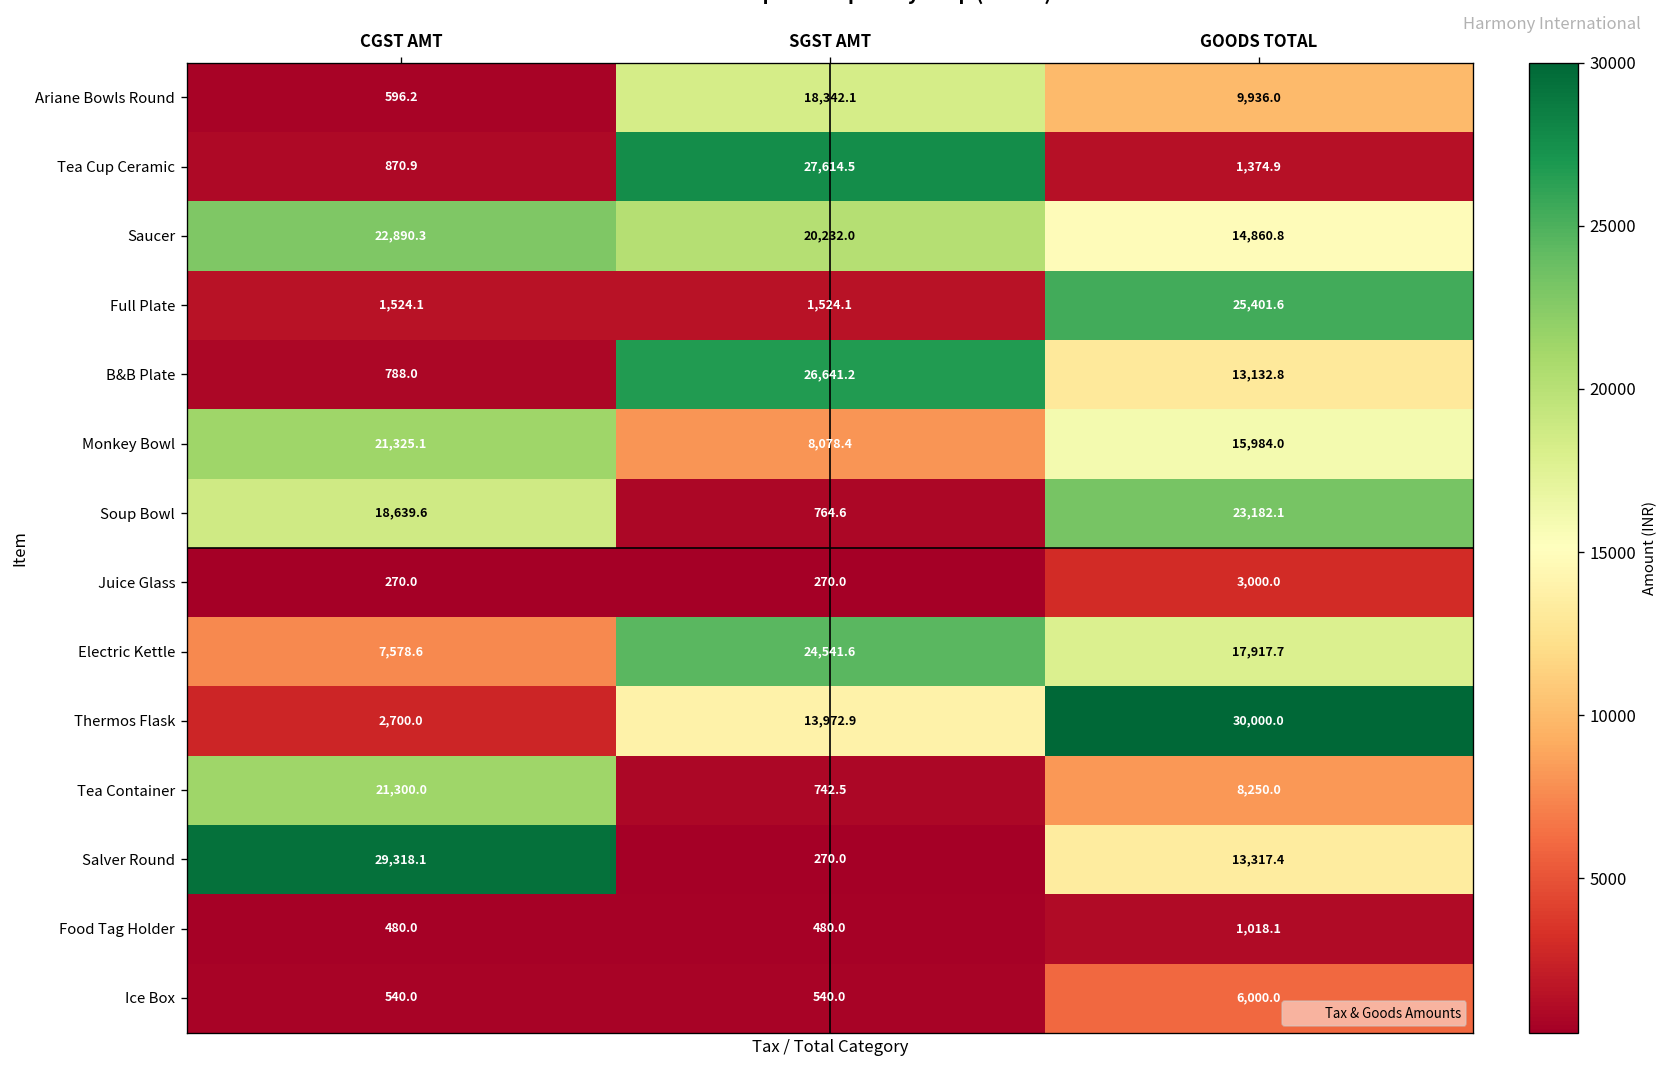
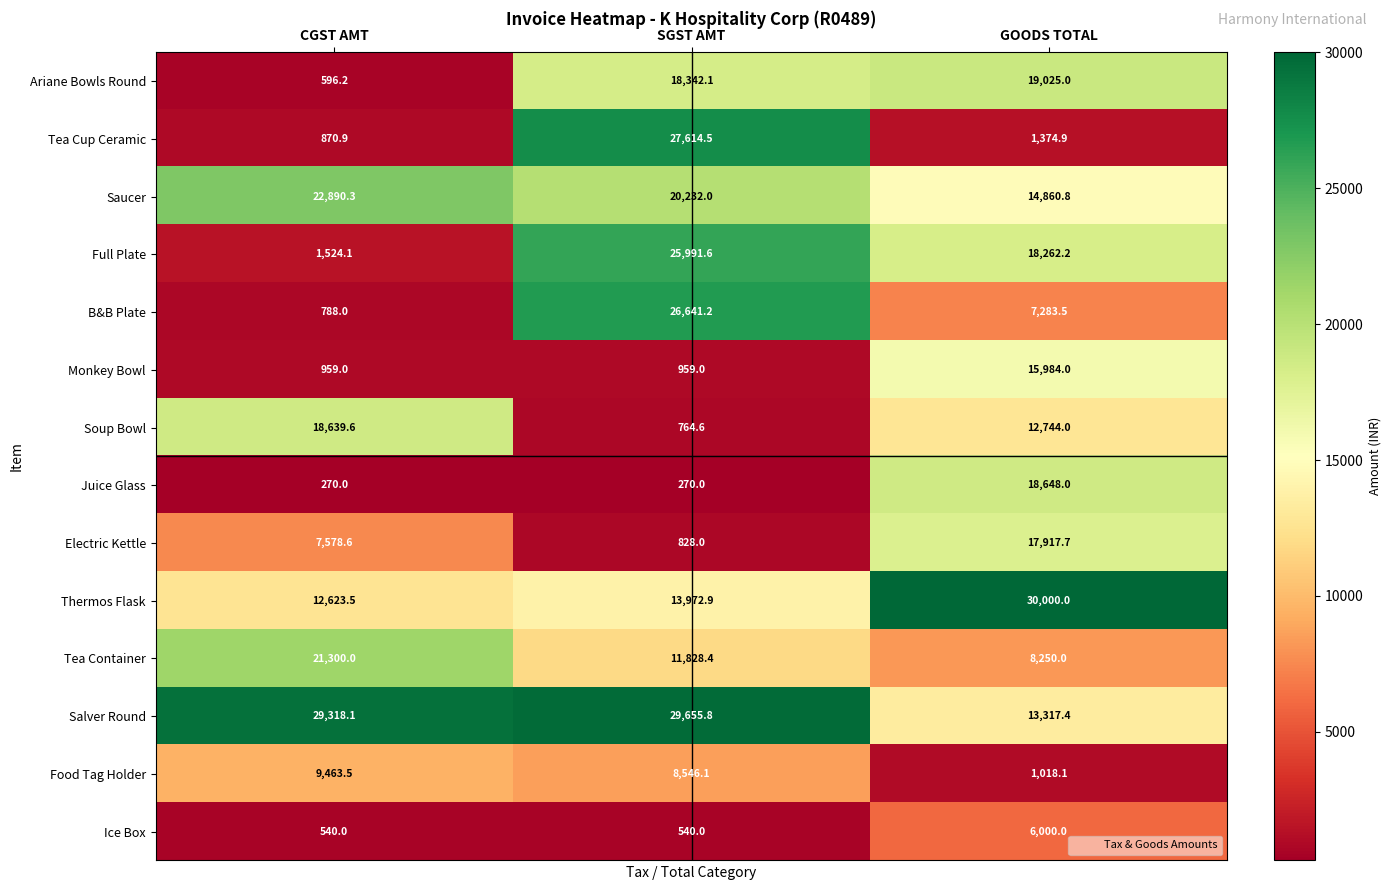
Ariane Bowls Round, GOODS TOTAL: 9,936.0 -> 19,025.0
Full Plate, SGST AMT: 1,524.1 -> 25,991.6
Full Plate, GOODS TOTAL: 25,401.6 -> 18,262.2
B&B Plate, GOODS TOTAL: 13,132.8 -> 7,283.5
Monkey Bowl, CGST AMT: 21,325.1 -> 959.0
Monkey Bowl, SGST AMT: 8,078.4 -> 959.0
Soup Bowl, GOODS TOTAL: 23,182.1 -> 12,744.0
Juice Glass, GOODS TOTAL: 3,000.0 -> 18,648.0
Electric Kettle, SGST AMT: 24,541.6 -> 828.0
Thermos Flask, CGST AMT: 2,700.0 -> 12,623.5
Tea Container, SGST AMT: 742.5 -> 11,828.4
Salver Round, SGST AMT: 270.0 -> 29,655.8
Food Tag Holder, CGST AMT: 480.0 -> 9,463.5
Food Tag Holder, SGST AMT: 480.0 -> 8,546.1
